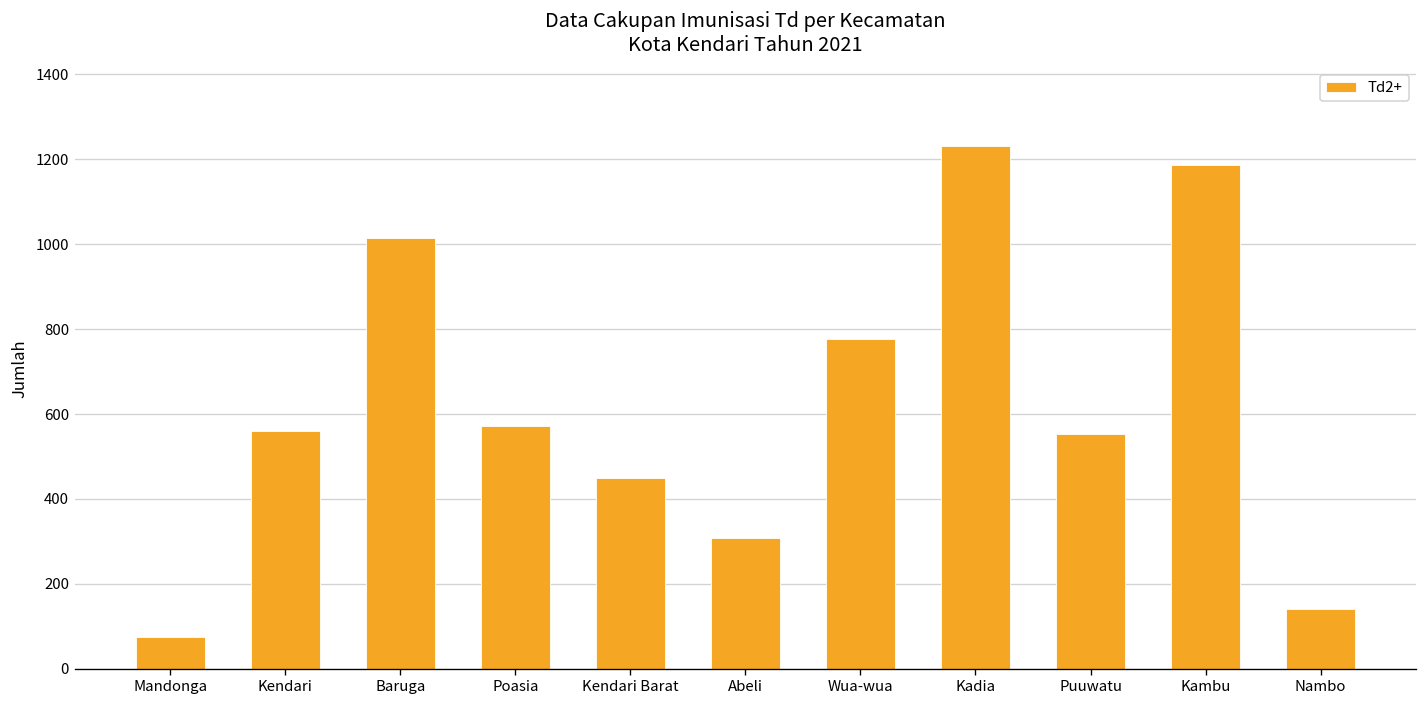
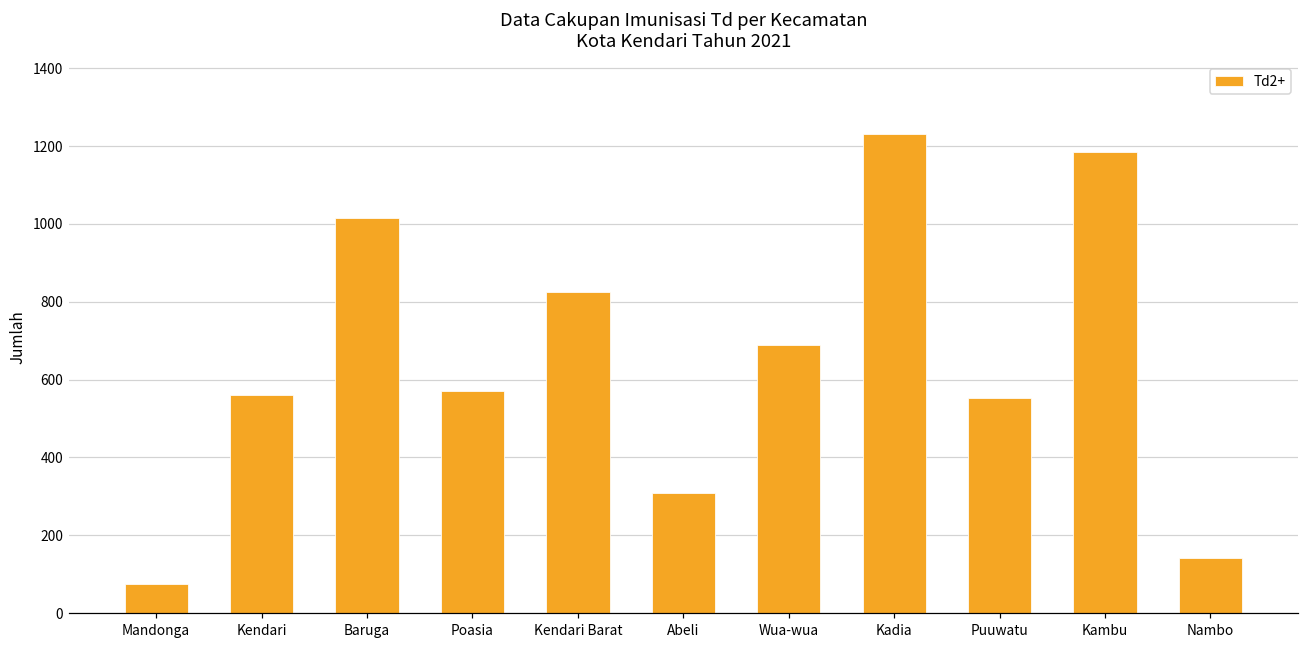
Kendari Barat: 450 -> 820
Wua-wua: 780 -> 690
